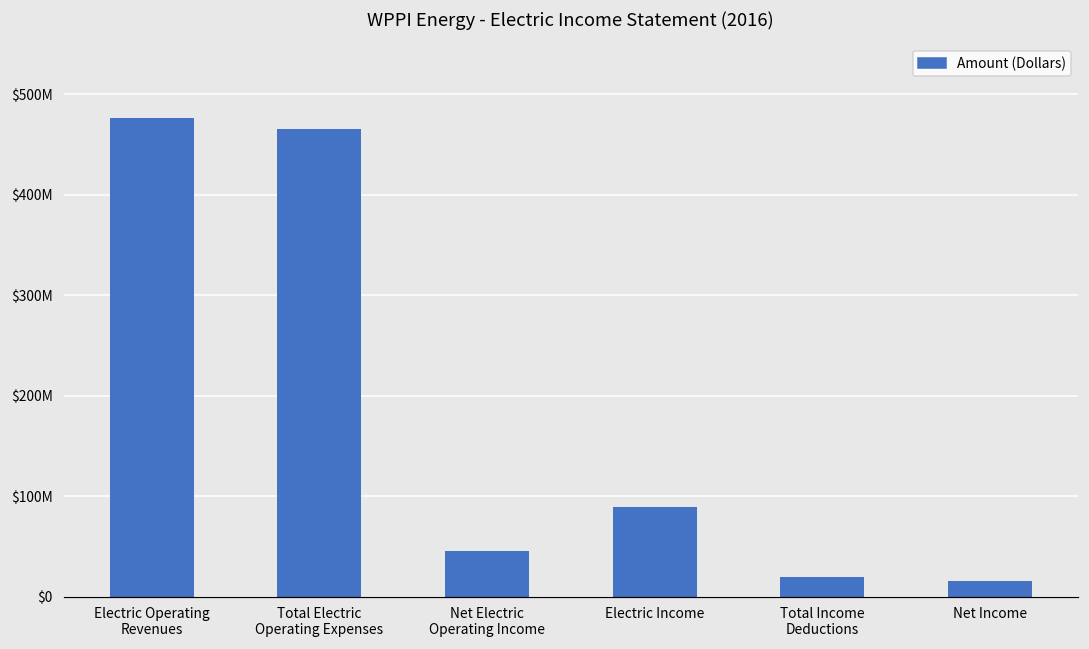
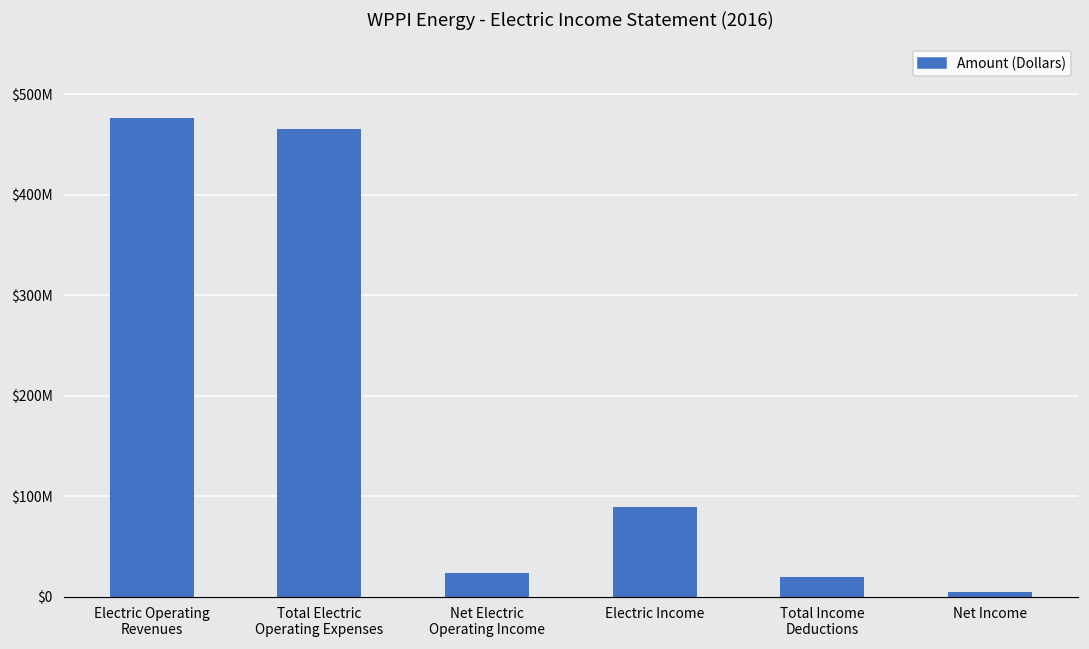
Net Electric Operating Income: $40000000 -> $20000000
Net Income: $20000000 -> $0
